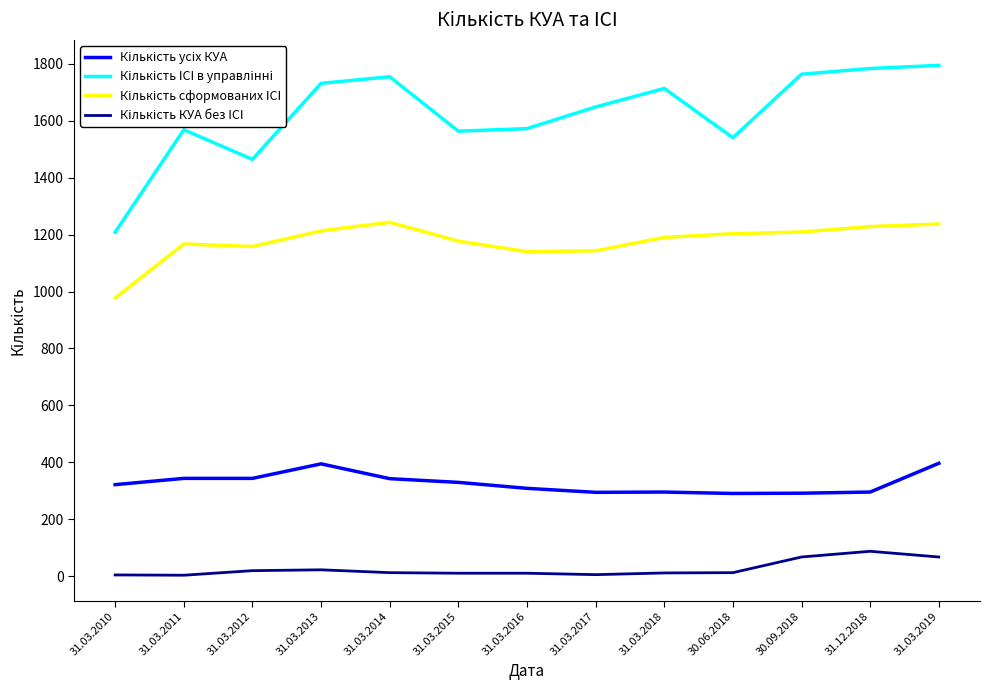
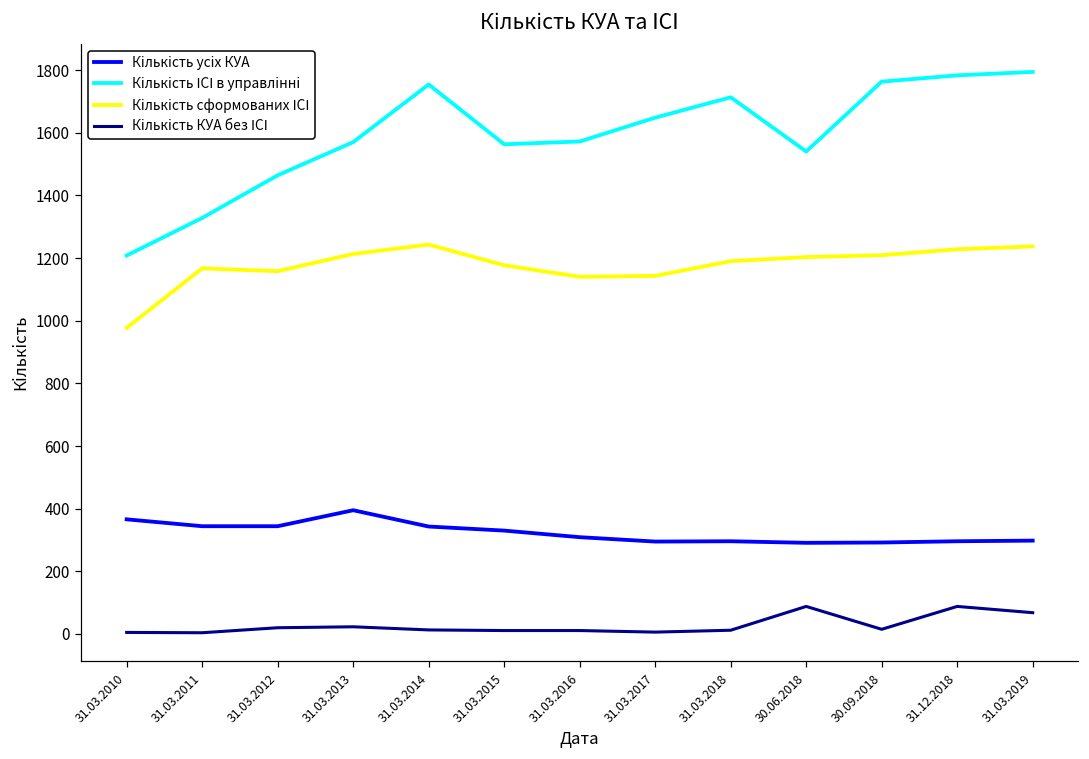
Кількість усіх КУА, 31.03.2010: 320 -> 370
Кількість ІСІ в управлінні, 31.03.2011: 1570 -> 1330
Кількість ІСІ в управлінні, 31.03.2013: 1730 -> 1570
Кількість КУА без ІСІ, 30.06.2018: 10 -> 90
Кількість КУА без ІСІ, 30.09.2018: 70 -> 20
Кількість усіх КУА, 31.03.2019: 400 -> 300
